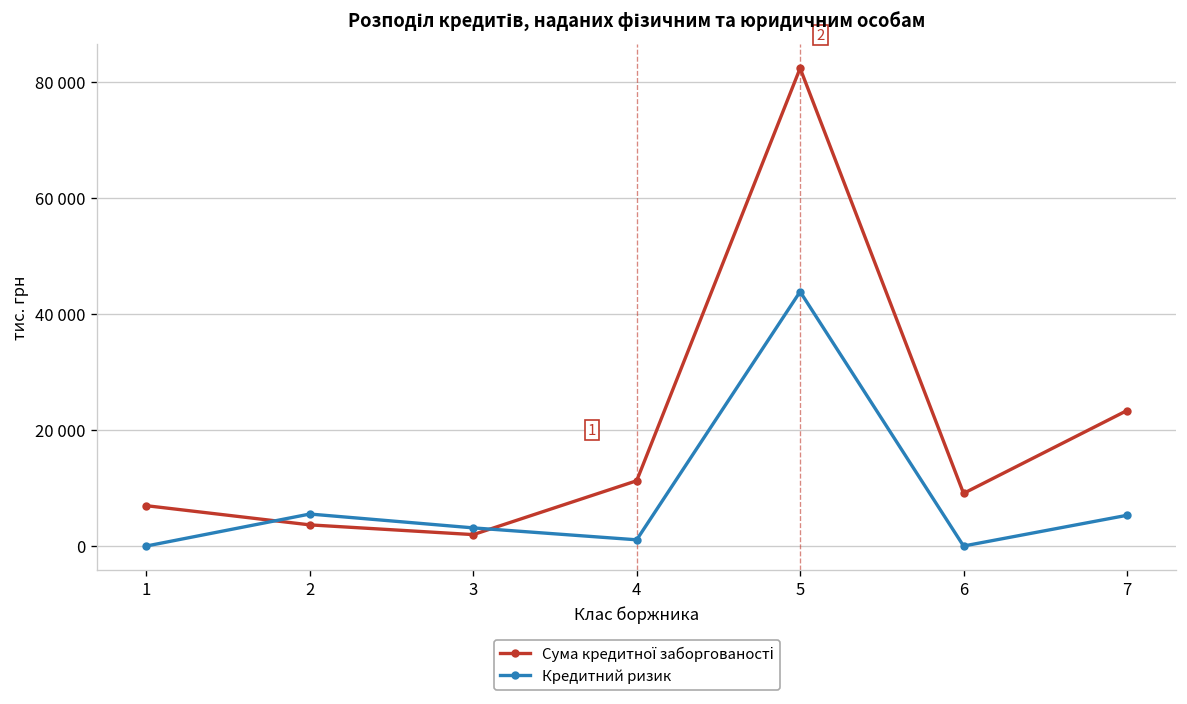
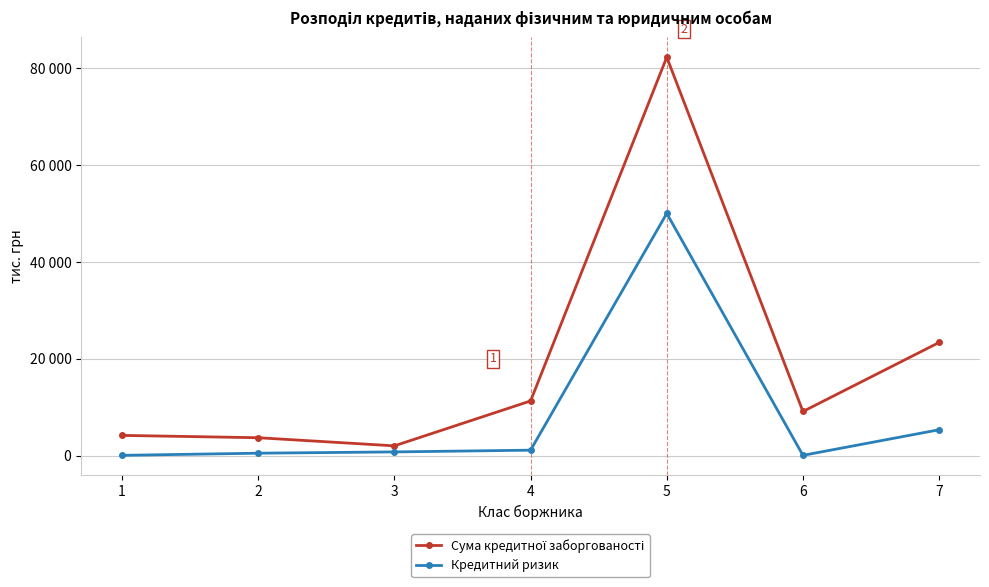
Сума кредитної заборгованості, 1: 7000 -> 4000
Кредитний ризик, 2: 6000 -> 0
Кредитний ризик, 3: 3000 -> 1000
Кредитний ризик, 5: 44000 -> 50000
